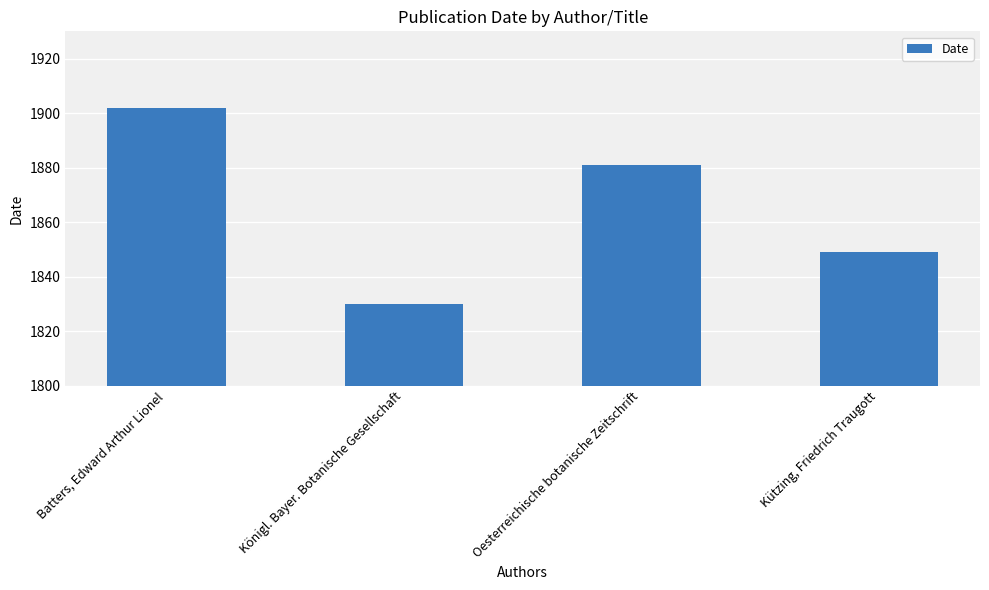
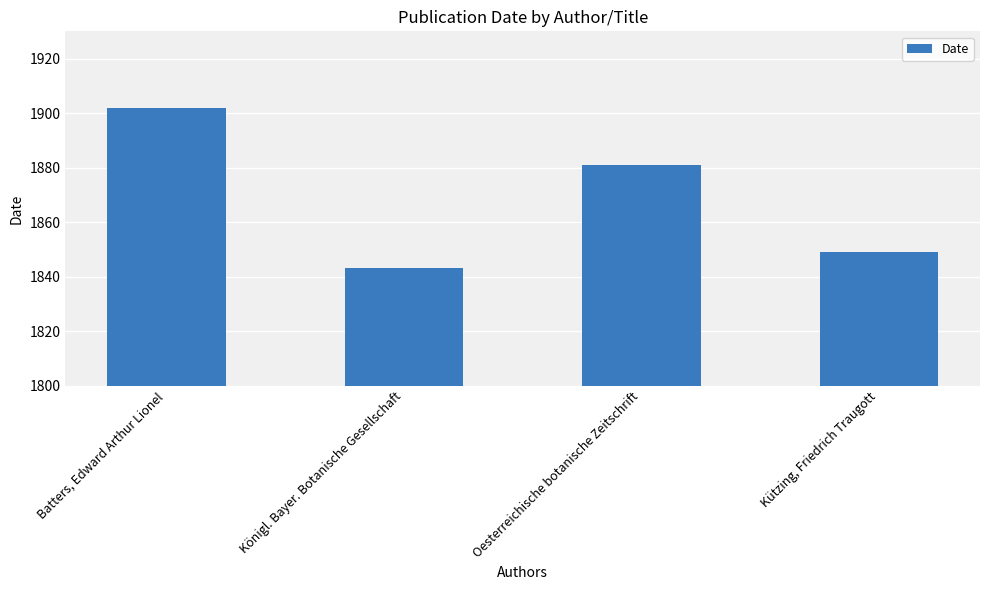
Königl. Bayer. Botanische Gesellschaft: 1830 -> 1843
